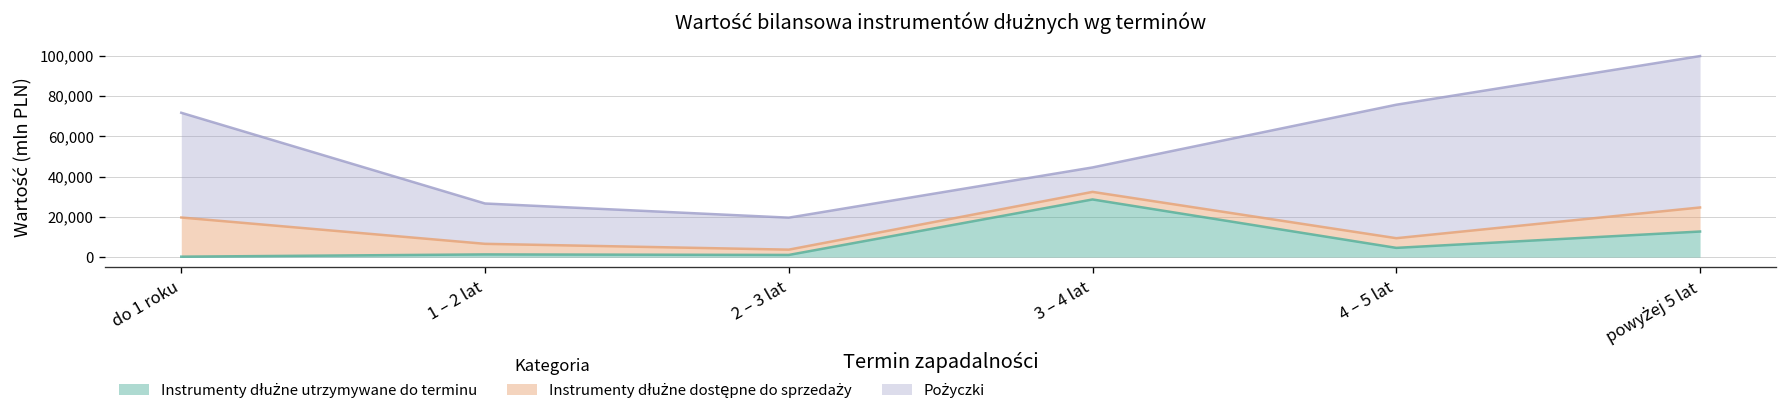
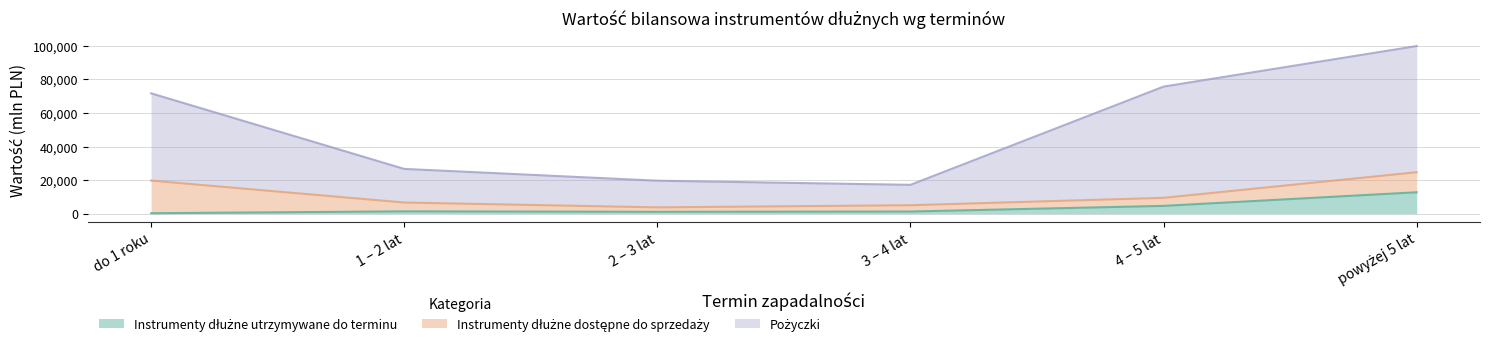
Instrumenty dłużne utrzymywane do terminu, 3 – 4 lat: 29,000 -> 1,000
